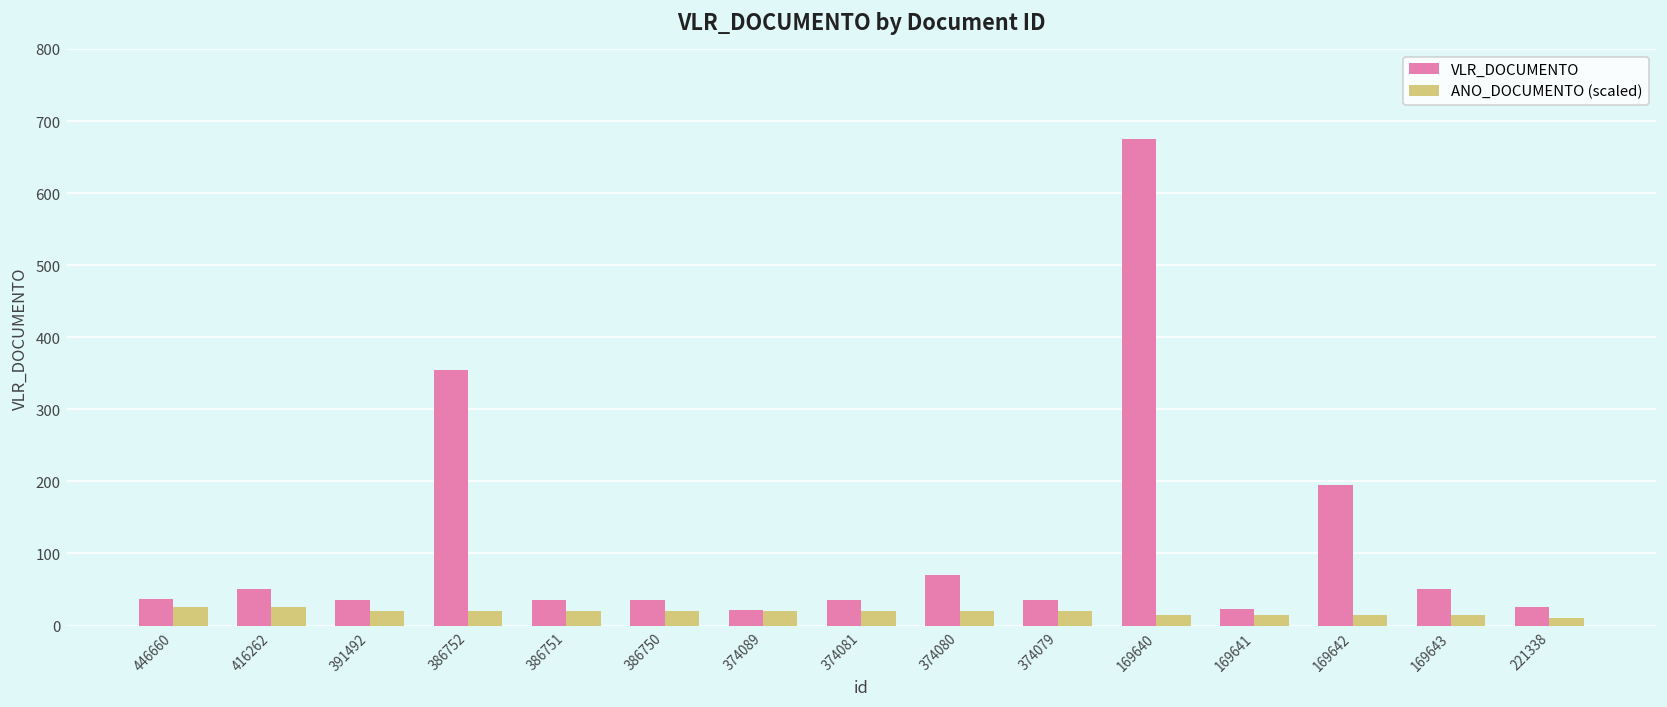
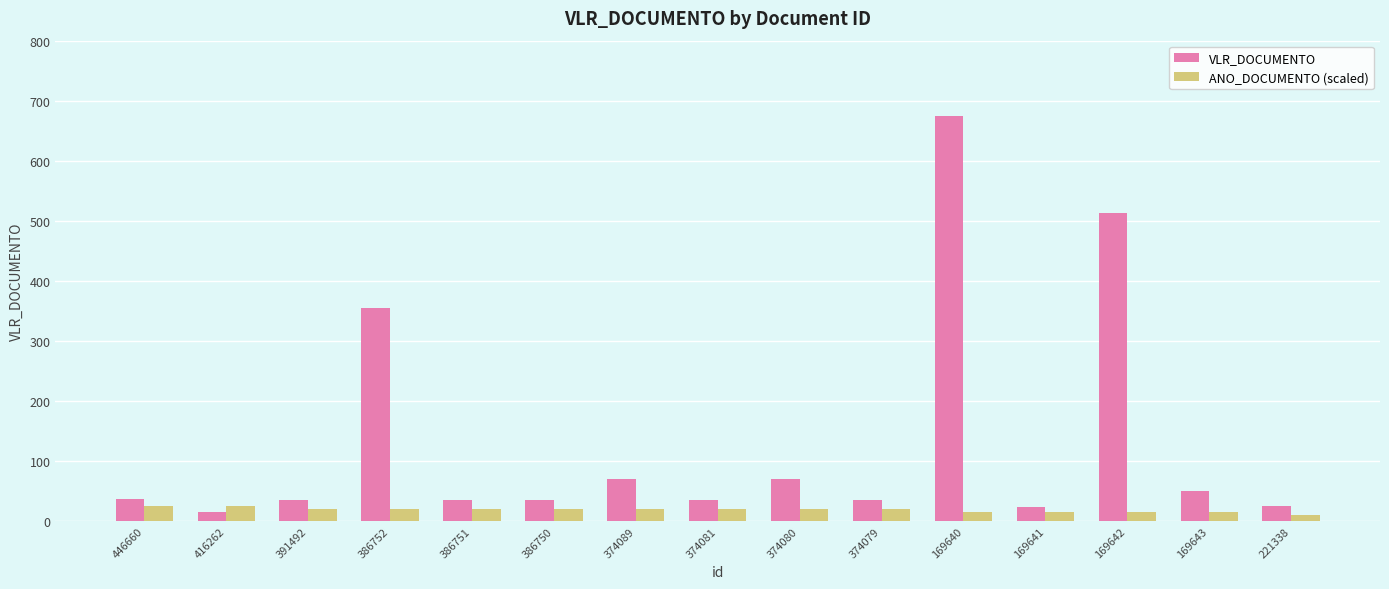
VLR_DOCUMENTO, 416262: 50 -> 20
VLR_DOCUMENTO, 374089: 20 -> 70
VLR_DOCUMENTO, 169642: 200 -> 510
